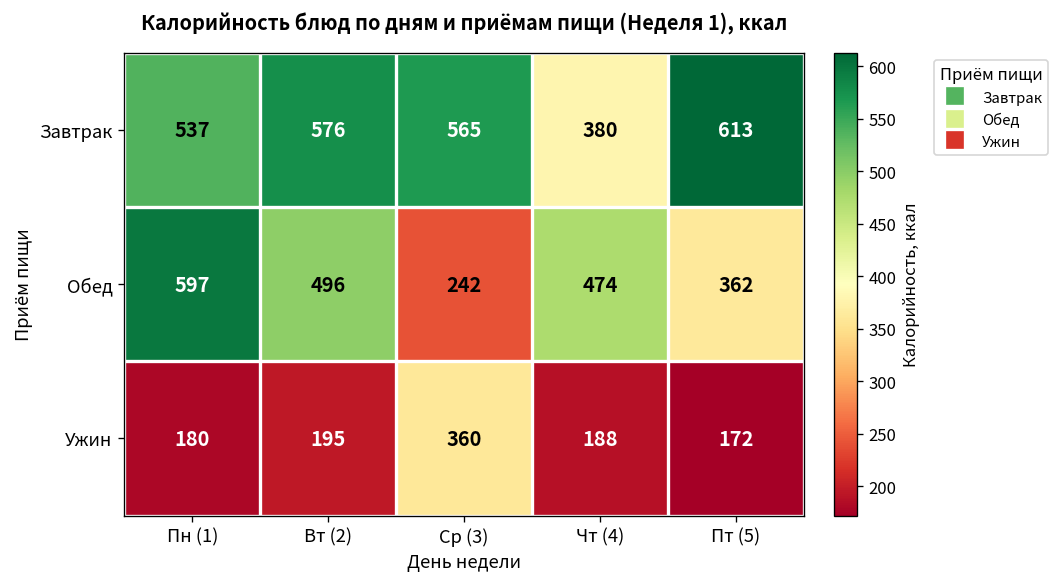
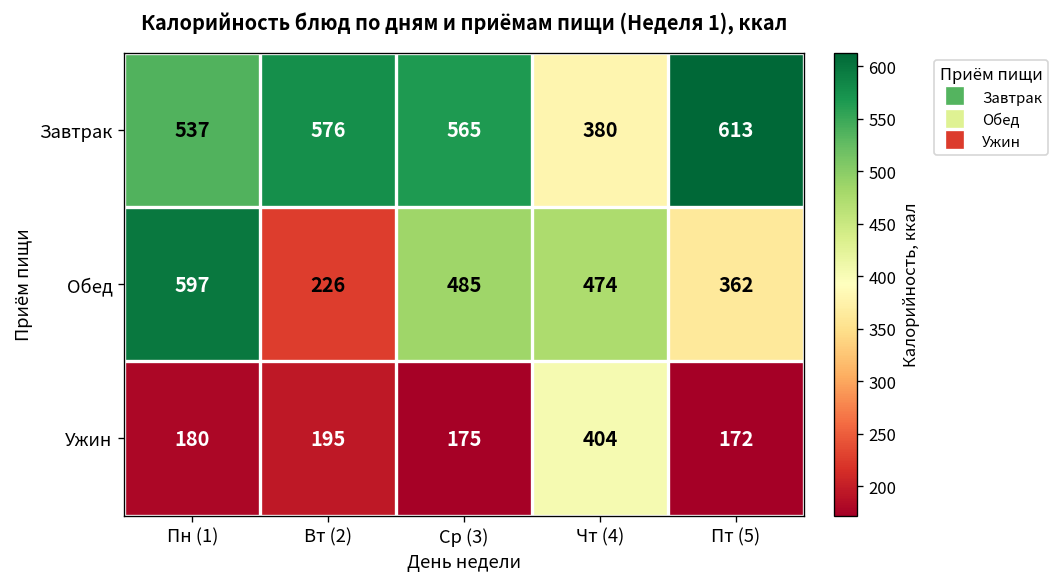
Обед, Вт (2): 496 -> 226
Обед, Ср (3): 242 -> 485
Ужин, Ср (3): 360 -> 175
Ужин, Чт (4): 188 -> 404
